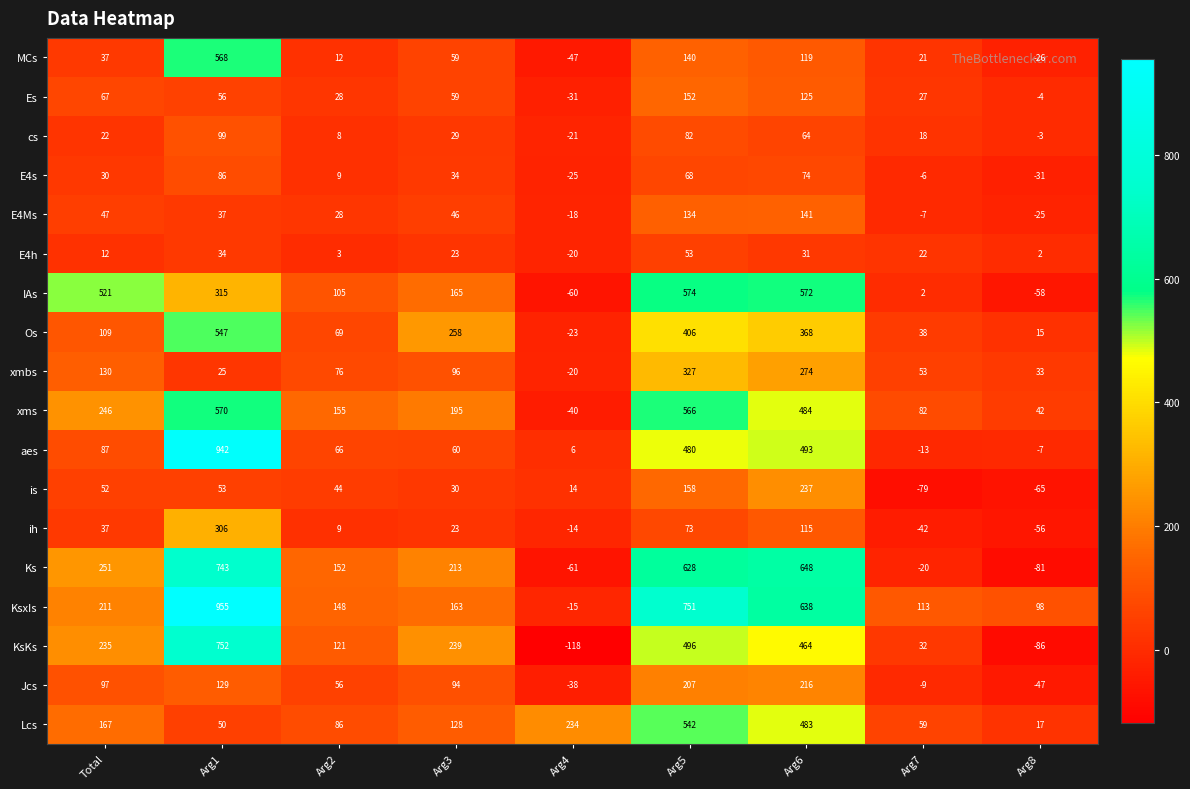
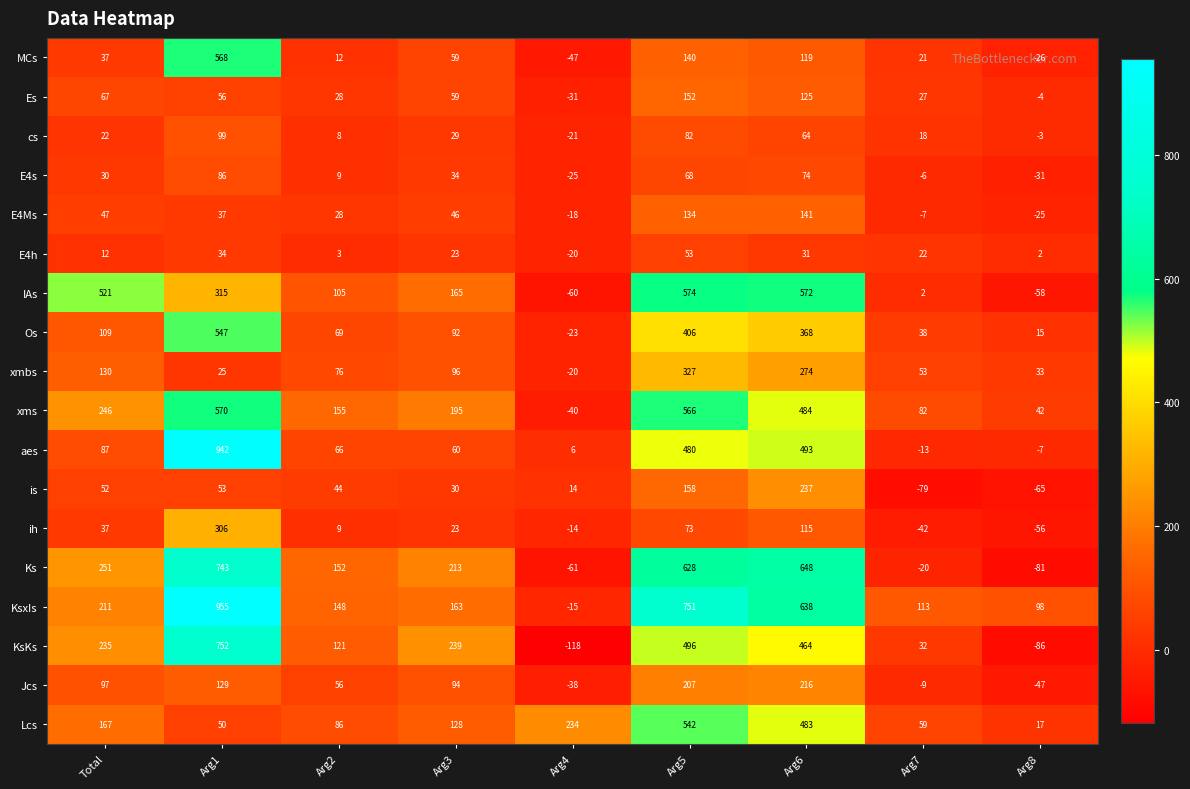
Os, Arg3: 258 -> 92
